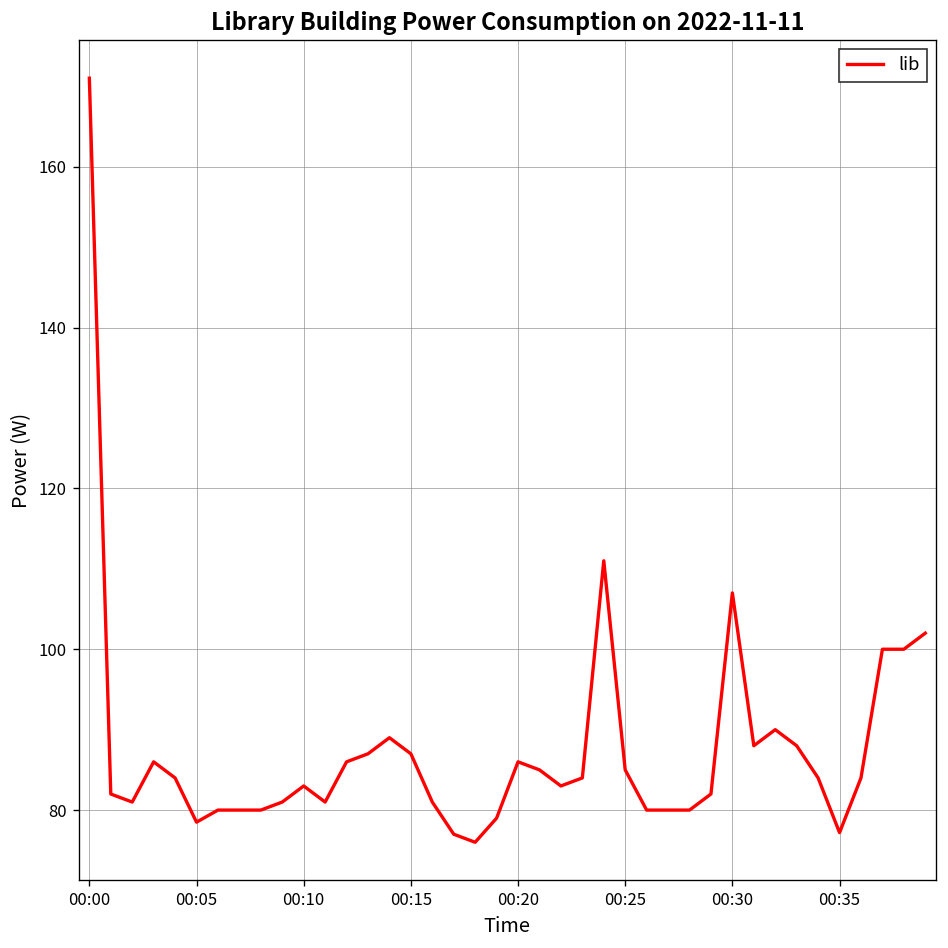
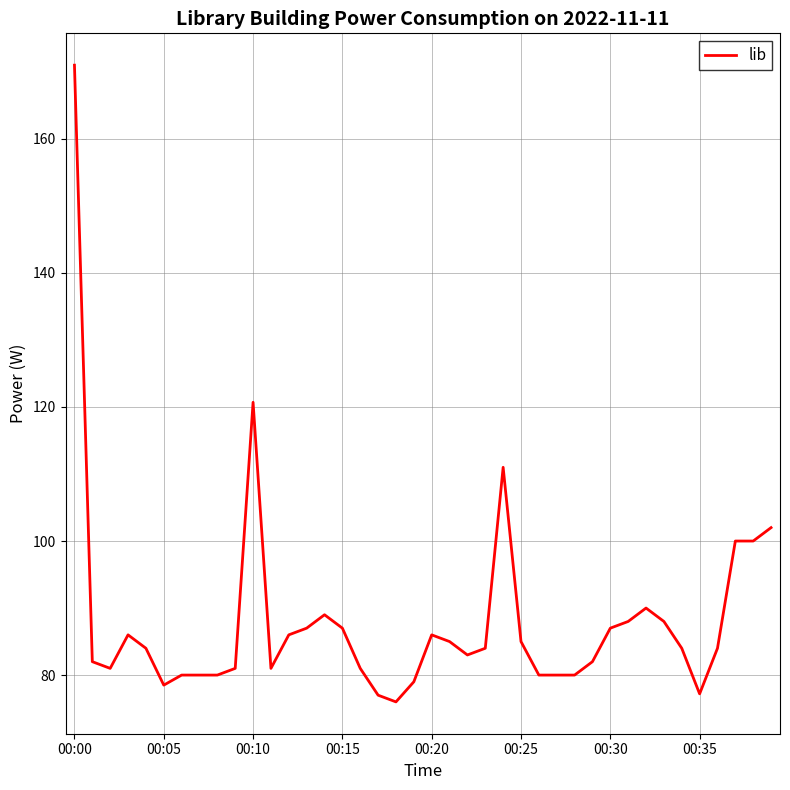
00:10: 83 -> 121
00:30: 107 -> 87
